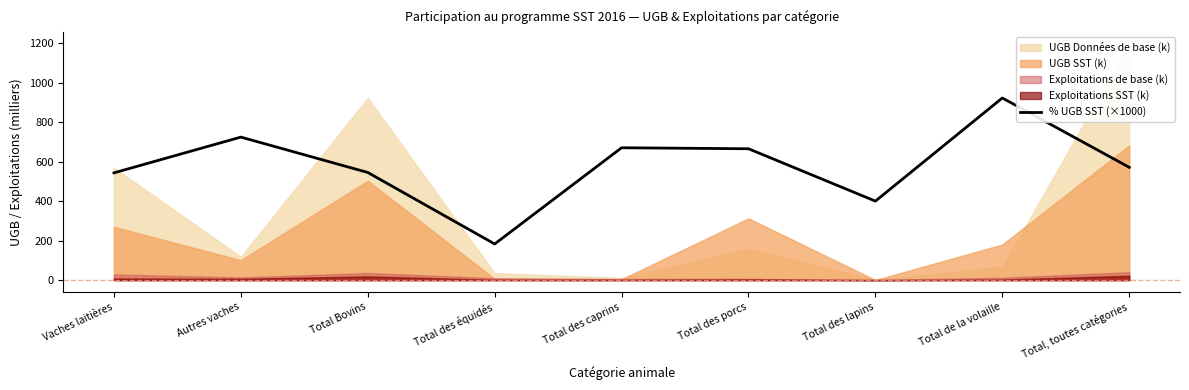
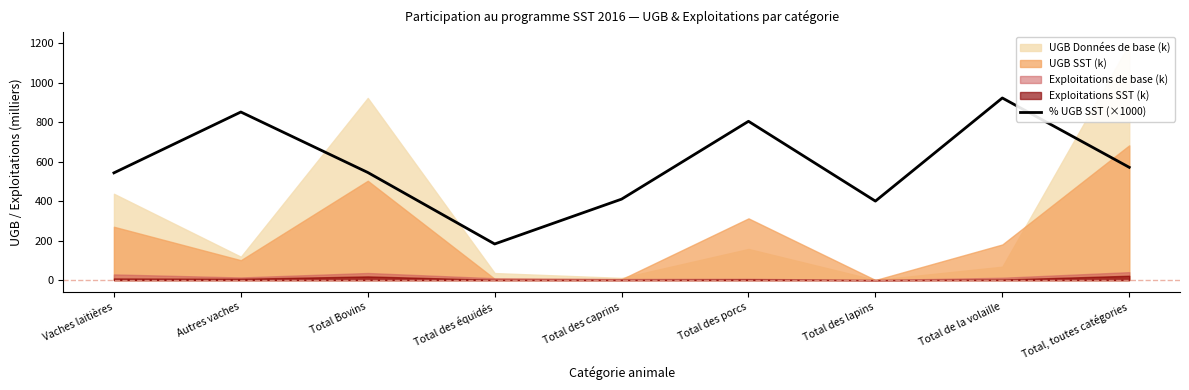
UGB Données de base (k), Vaches laitières: 570 -> 440
% UGB SST (×1000), Autres vaches: 720 -> 850
% UGB SST (×1000), Total des caprins: 670 -> 410
% UGB SST (×1000), Total des porcs: 670 -> 800
